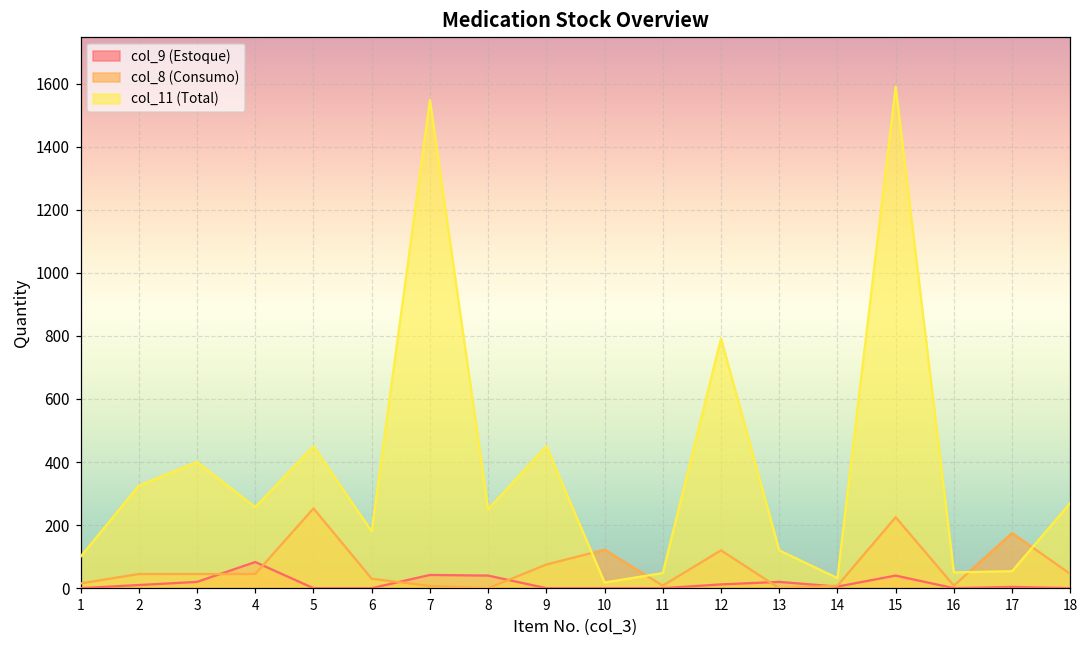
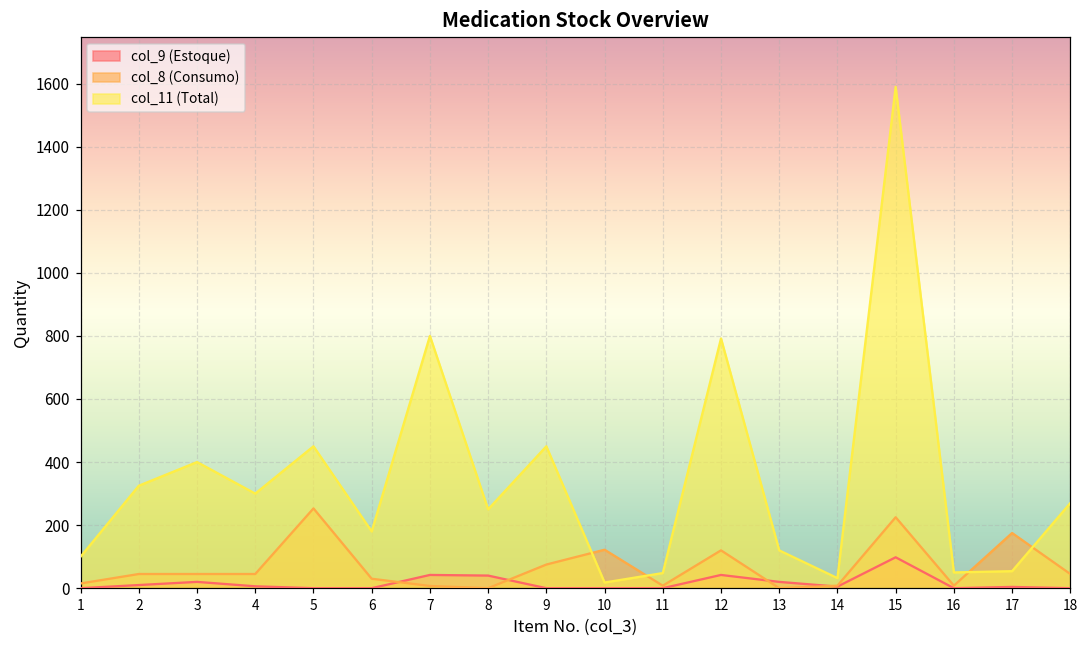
col_9 (Estoque), 4: 80 -> 10
col_11 (Total), 4: 260 -> 300
col_11 (Total), 7: 1550 -> 800
col_9 (Estoque), 12: 10 -> 40
col_9 (Estoque), 15: 40 -> 100
